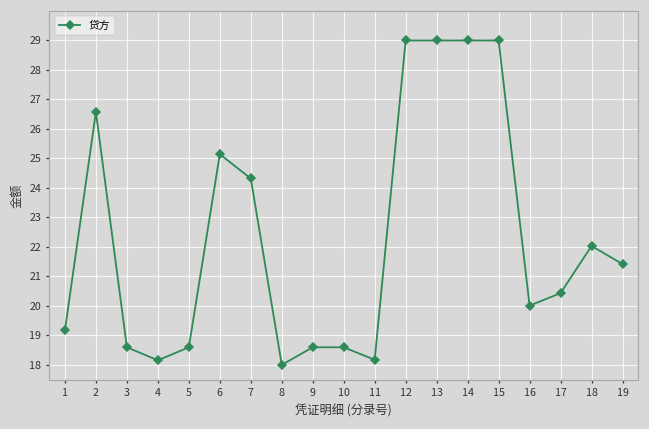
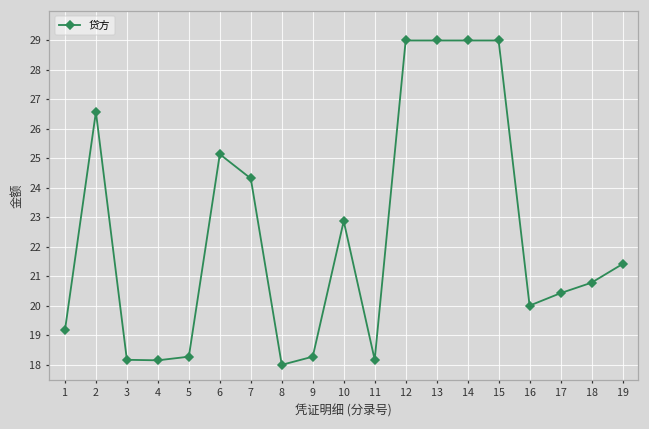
3: 18.6 -> 18.2
5: 18.6 -> 18.3
9: 18.6 -> 18.3
10: 18.6 -> 22.9
18: 22.0 -> 20.8
